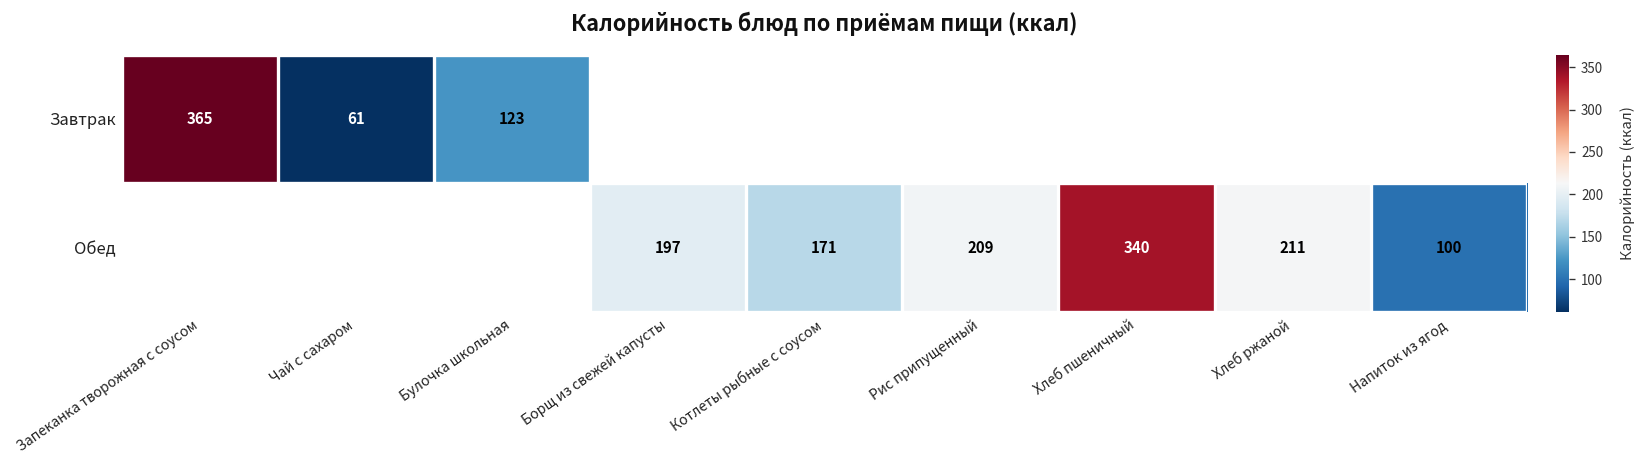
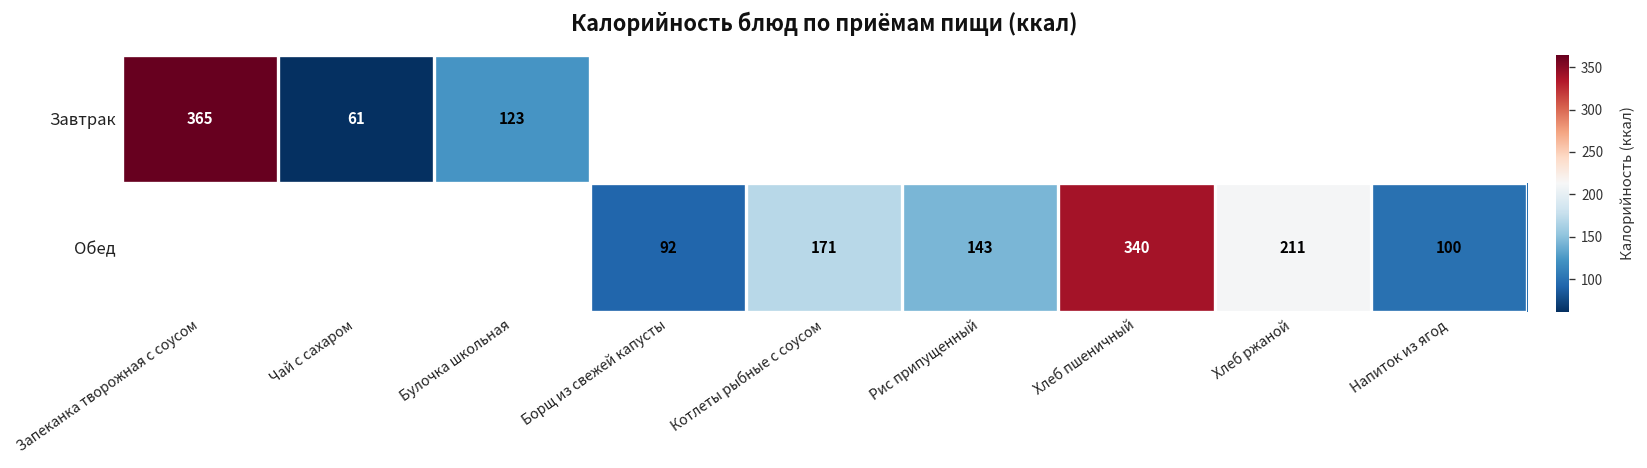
Обед, Борщ из свежей капусты: 197 -> 92
Обед, Рис припущенный: 209 -> 143
